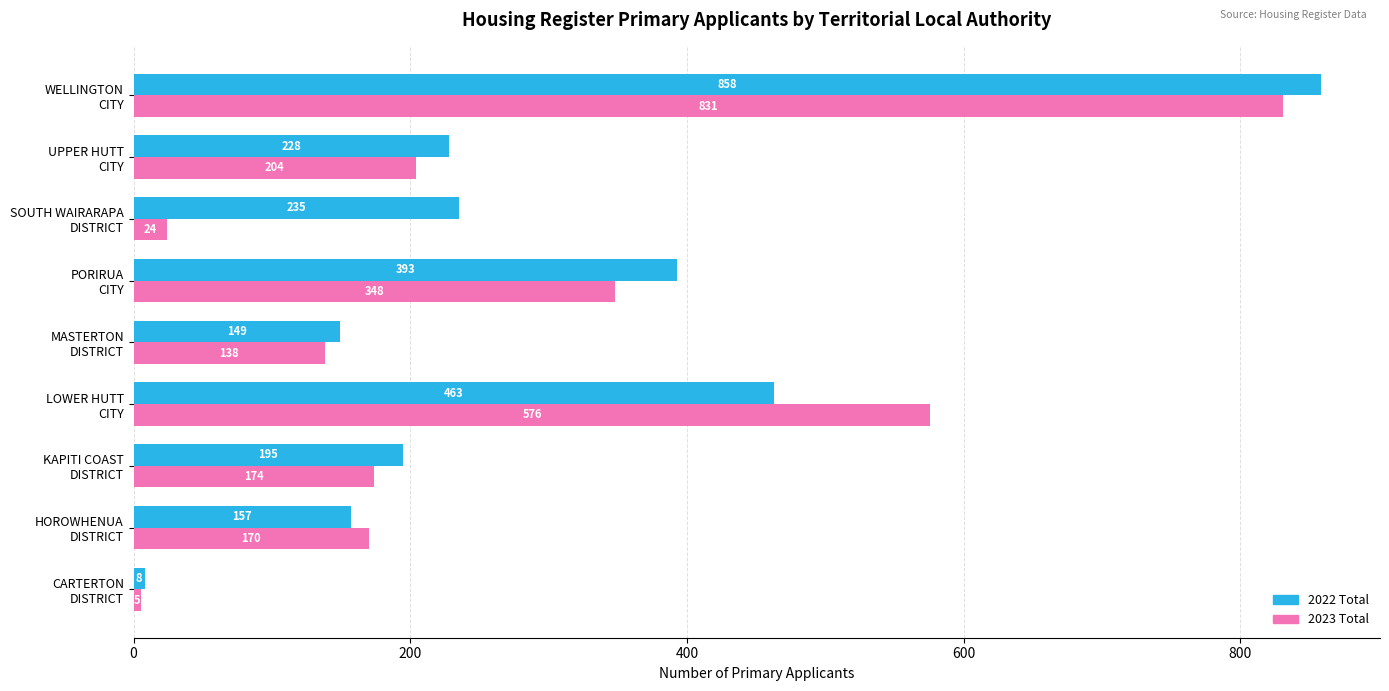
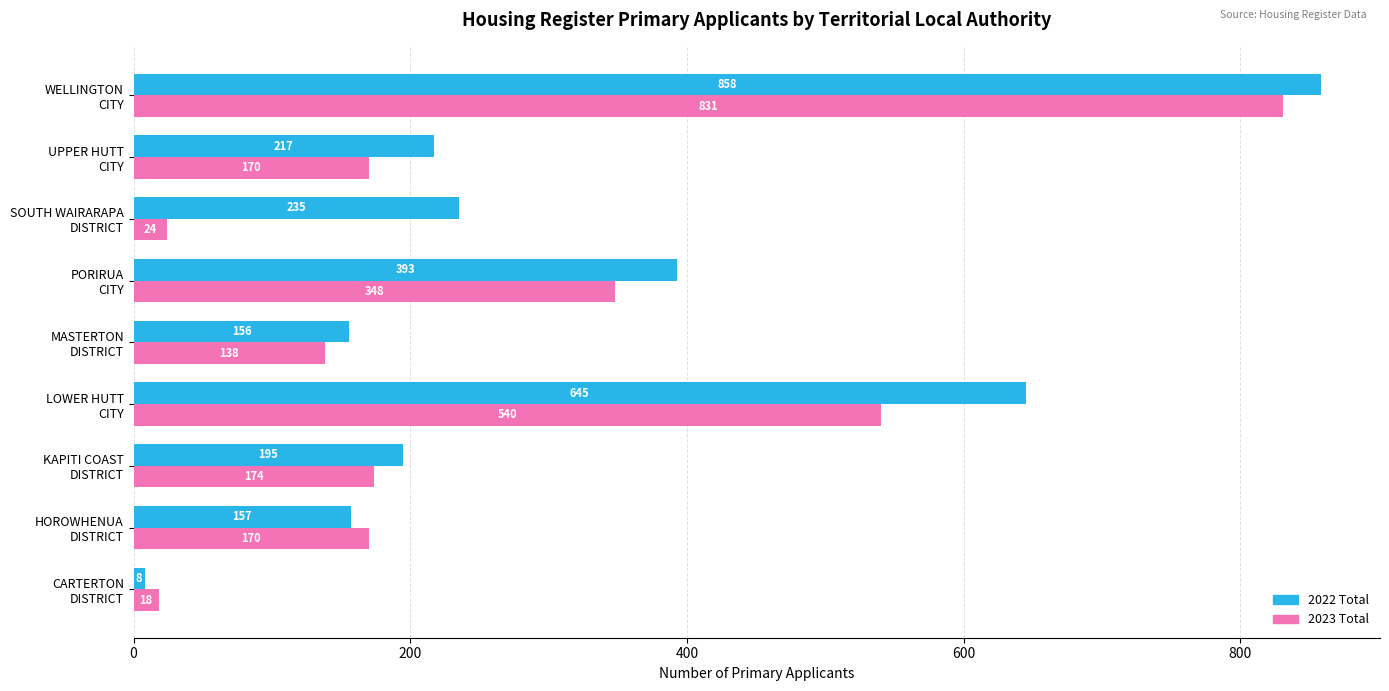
2022 Total, UPPER HUTT CITY: 228 -> 217
2023 Total, UPPER HUTT CITY: 204 -> 170
2022 Total, MASTERTON DISTRICT: 149 -> 156
2022 Total, LOWER HUTT CITY: 463 -> 645
2023 Total, LOWER HUTT CITY: 576 -> 540
2023 Total, CARTERTON DISTRICT: 5 -> 18
